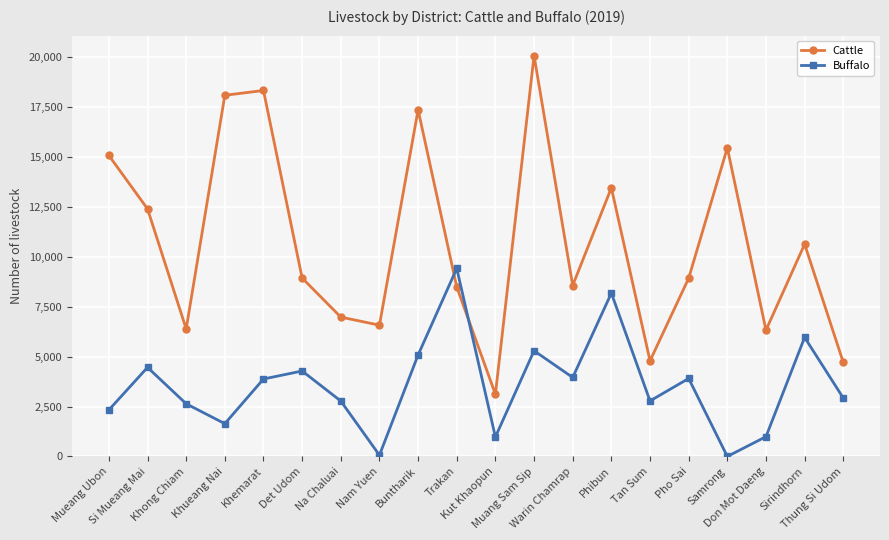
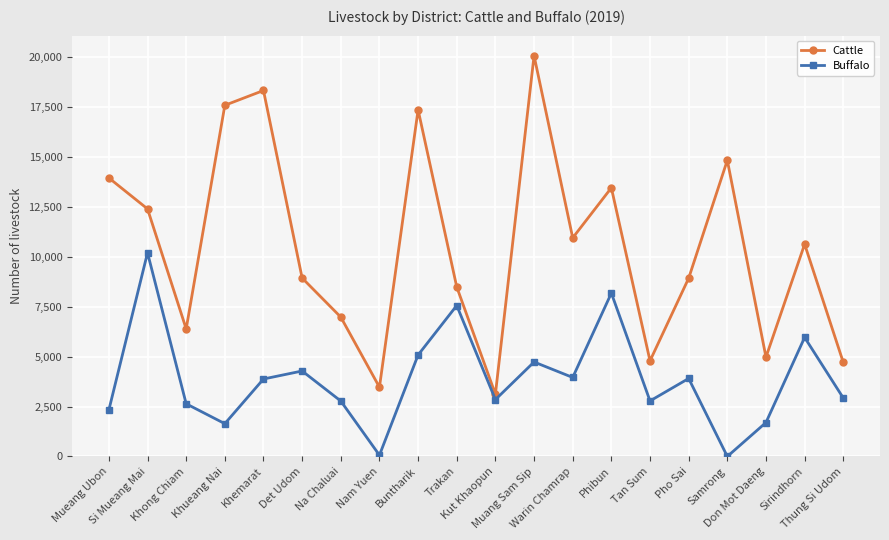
Cattle, Mueang Ubon: 15,100 -> 14,000
Buffalo, Si Mueang Mai: 4,500 -> 10,200
Cattle, Khueang Nai: 18,100 -> 17,600
Cattle, Nam Yuen: 6,600 -> 3,500
Buffalo, Trakan: 9,400 -> 7,600
Buffalo, Kut Khaopun: 1,000 -> 2,800
Buffalo, Muang Sam Sip: 5,300 -> 4,700
Cattle, Warin Chamrap: 8,600 -> 11,000
Cattle, Samrong: 15,500 -> 14,800
Cattle, Don Mot Daeng: 6,300 -> 5,000
Buffalo, Don Mot Daeng: 1,000 -> 1,700
